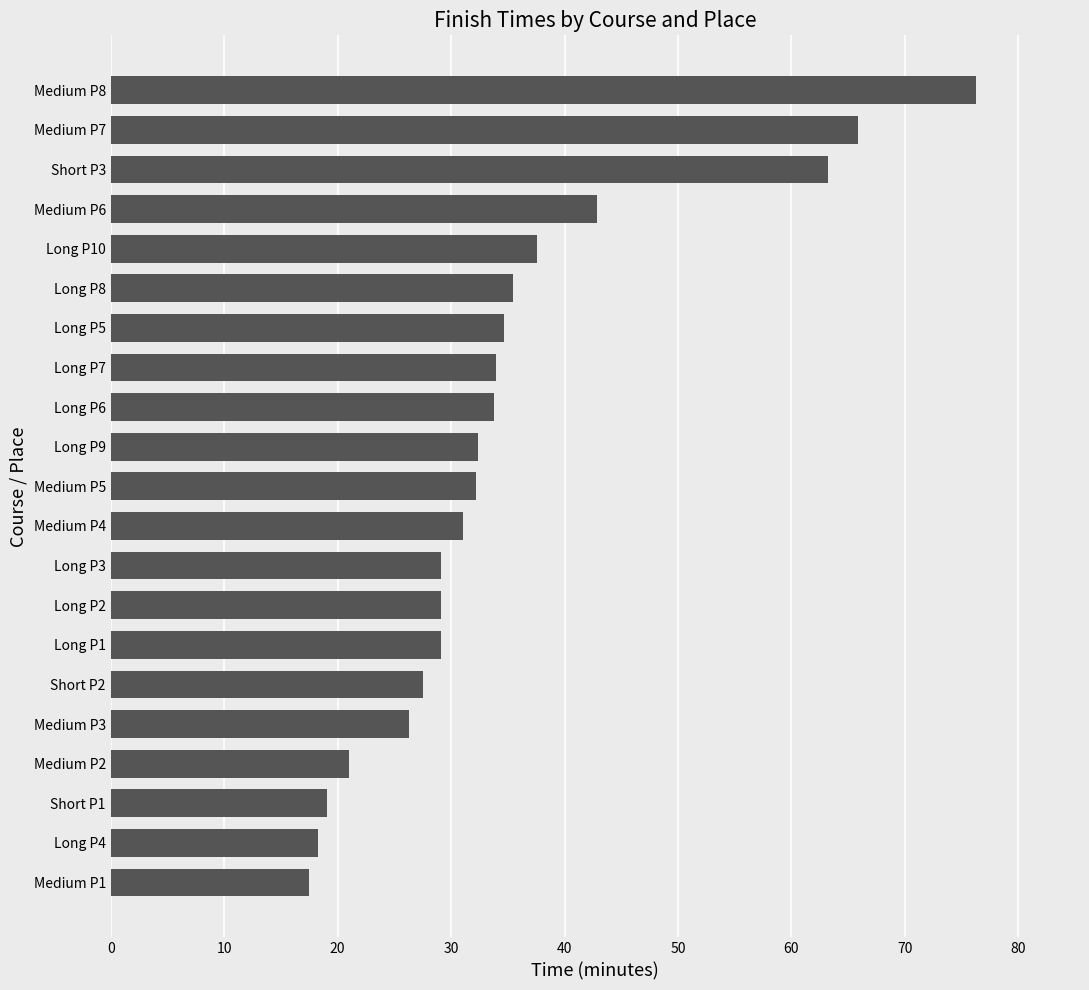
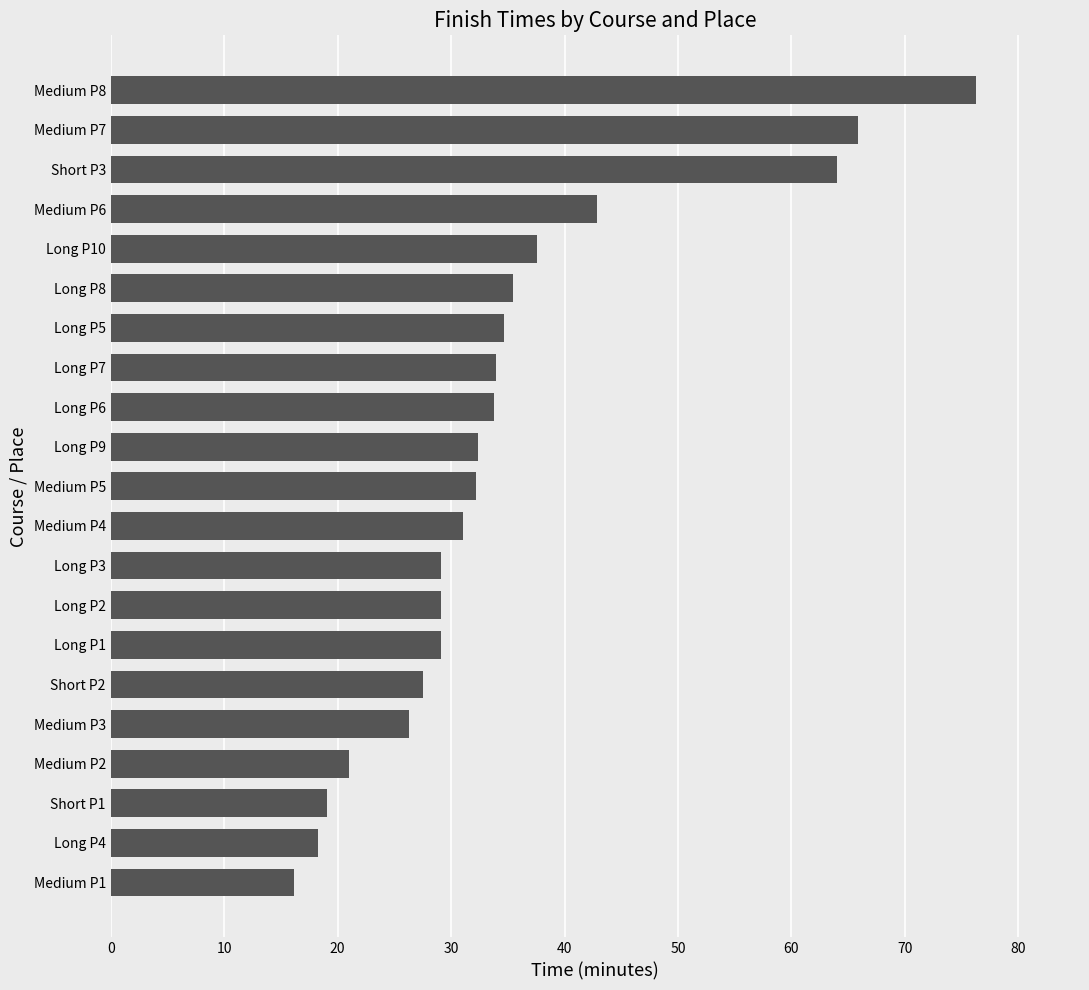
Short P3: 63.2 -> 64.0
Medium P1: 17.5 -> 16.2
